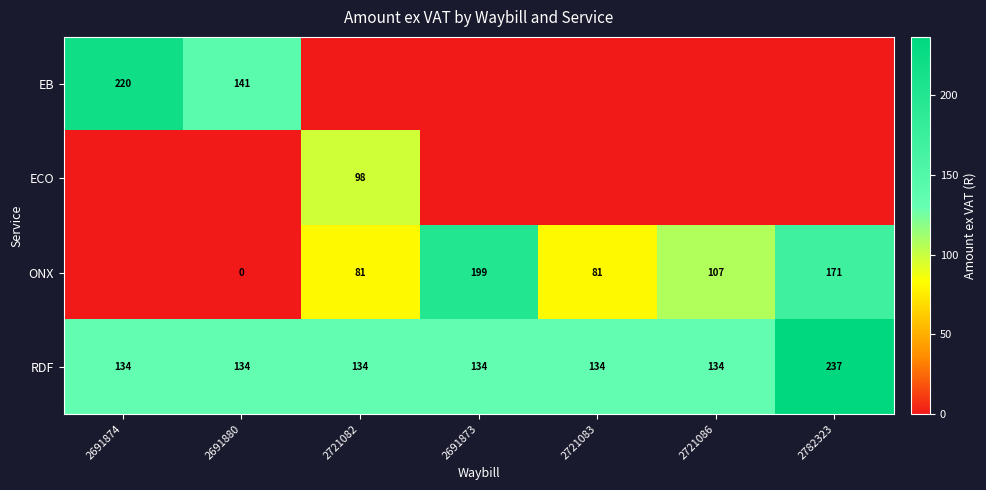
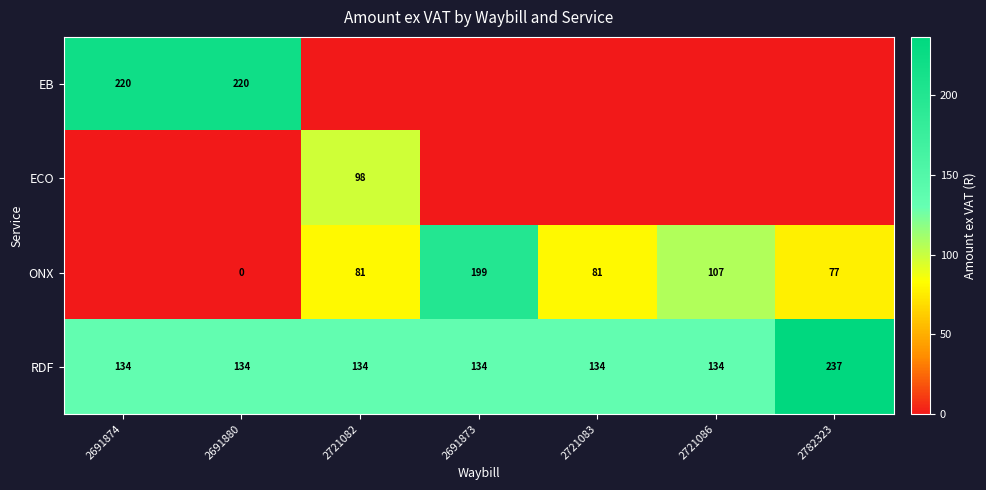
EB, 2691880: 141 -> 220
ONX, 2782323: 171 -> 77
